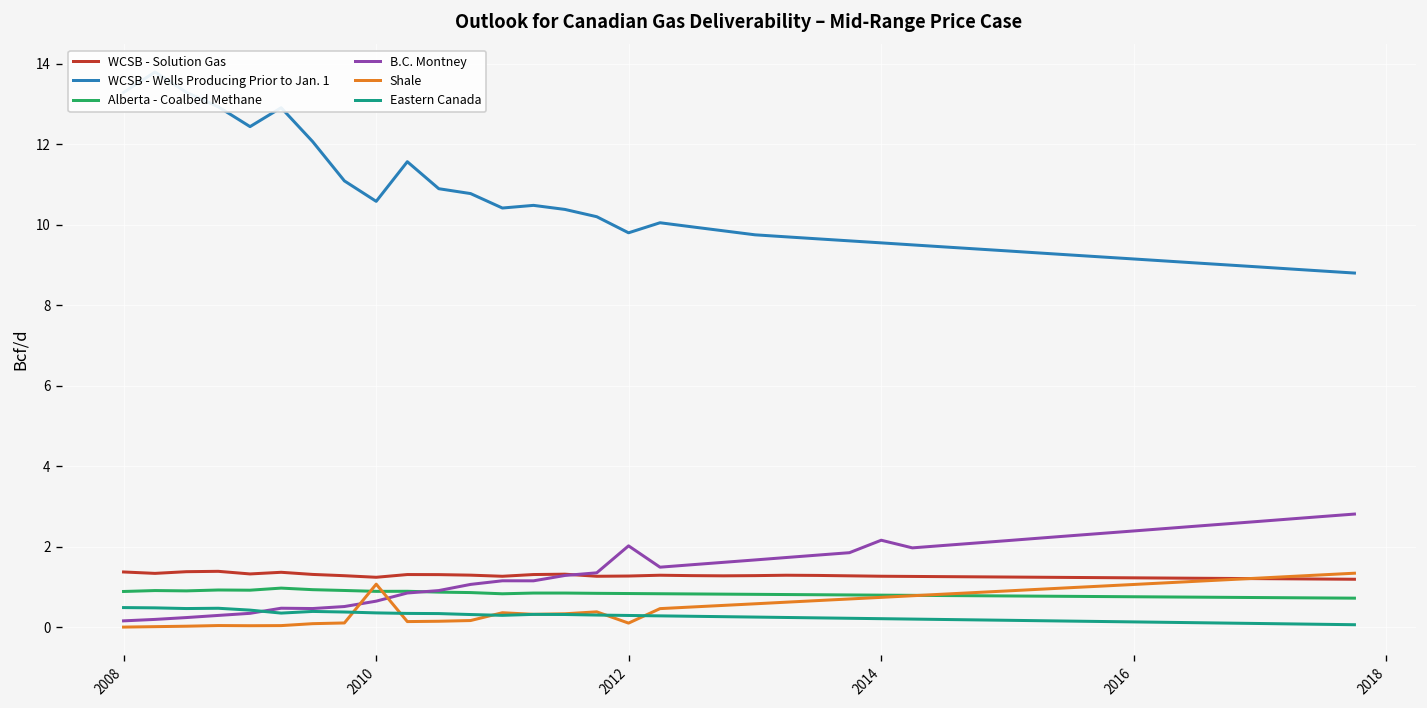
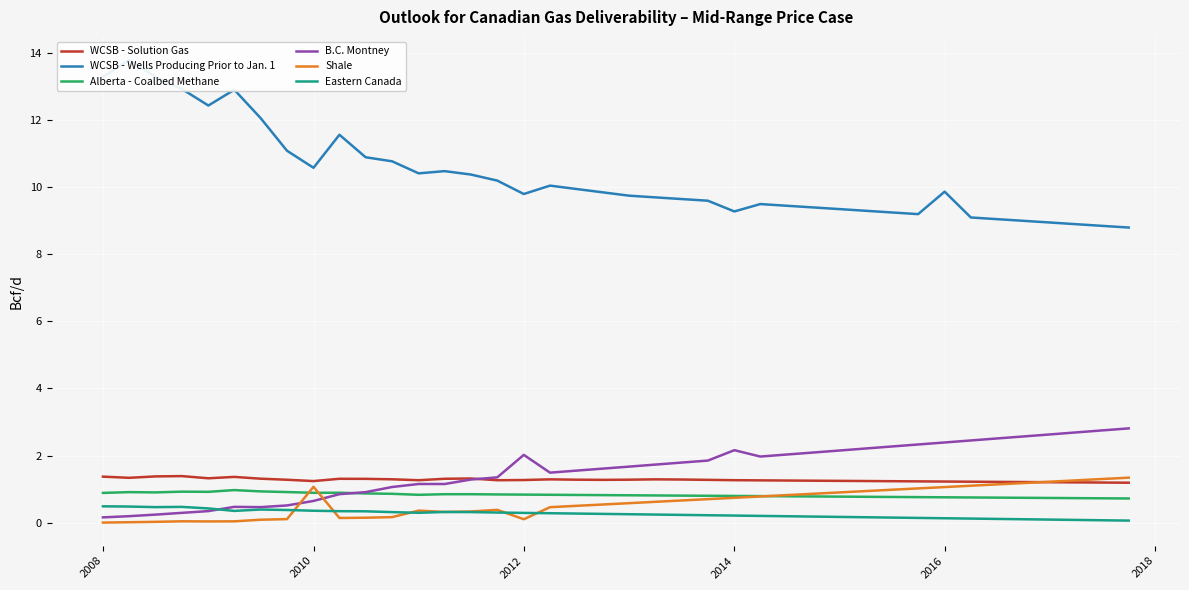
WCSB - Wells Producing Prior to Jan. 1, 2014: 9.6 -> 9.3
WCSB - Wells Producing Prior to Jan. 1, 2016: 9.2 -> 9.9
